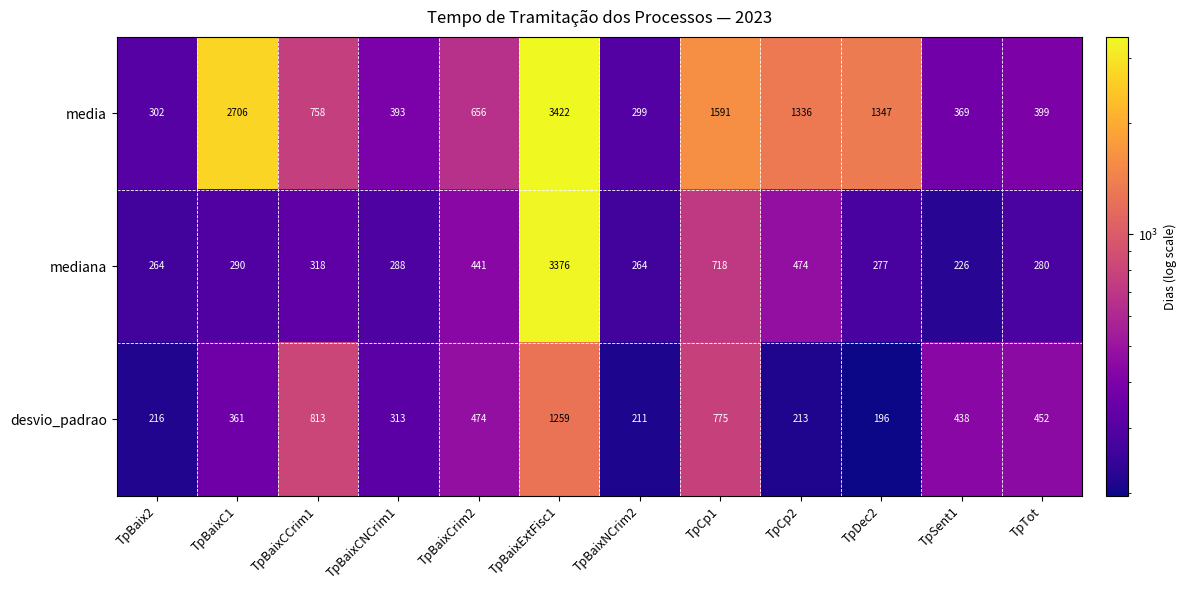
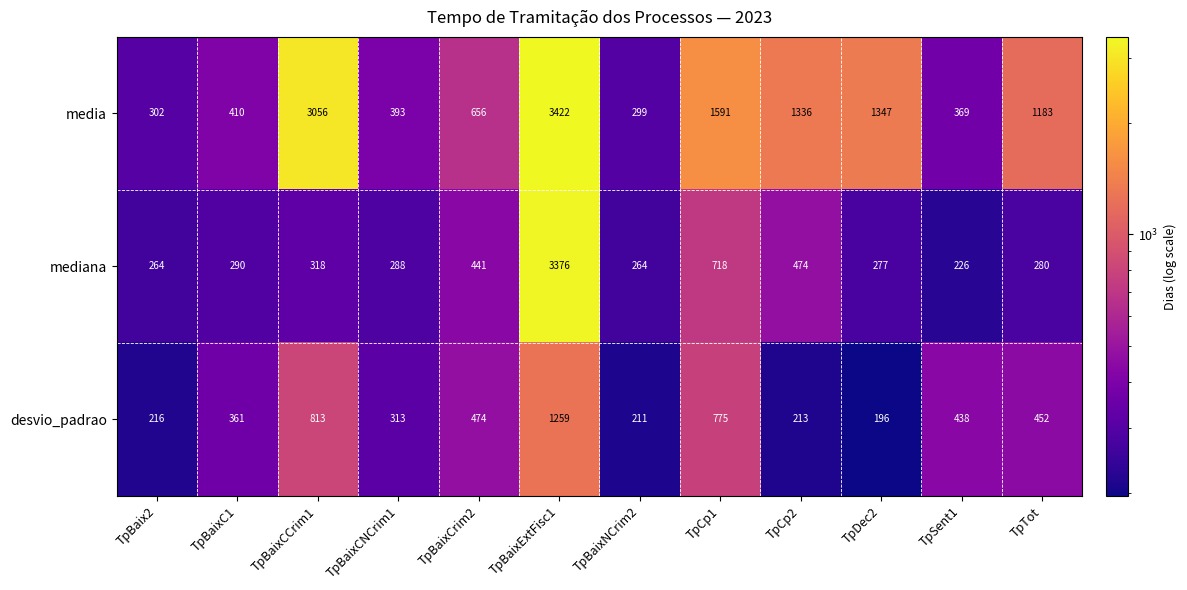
media, TpBaixC1: 2706 -> 410
media, TpBaixCCrim1: 758 -> 3056
media, TpTot: 399 -> 1183
